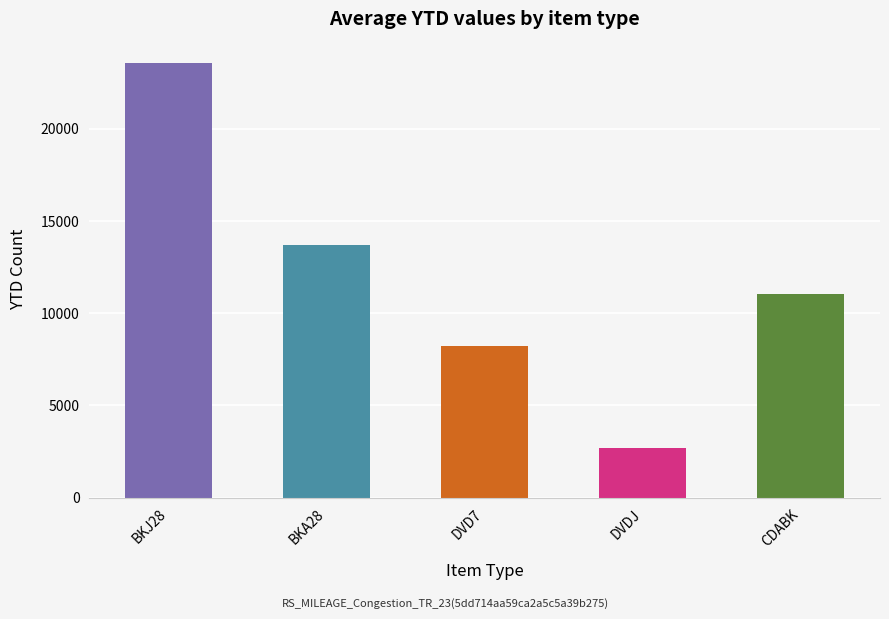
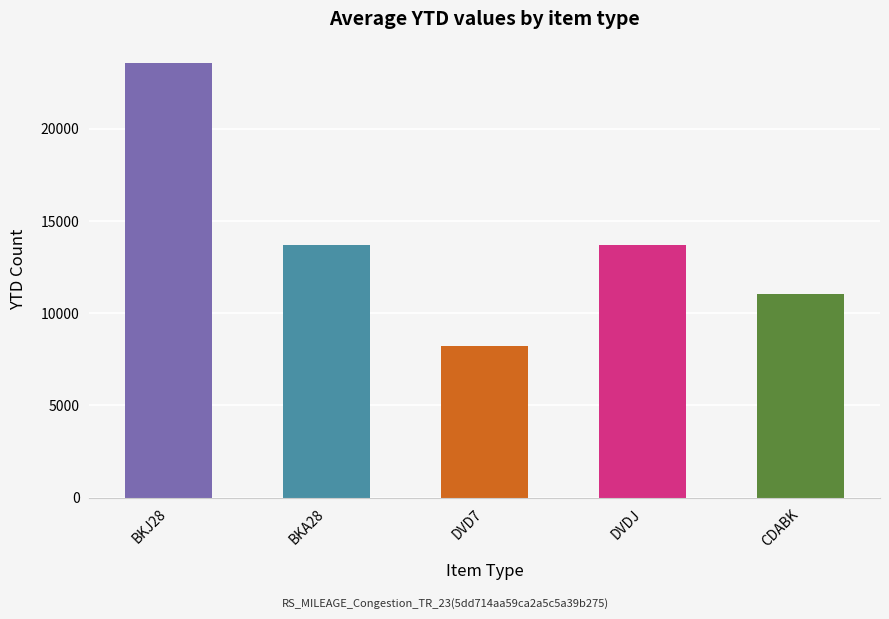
DVDJ: 2700 -> 13700
